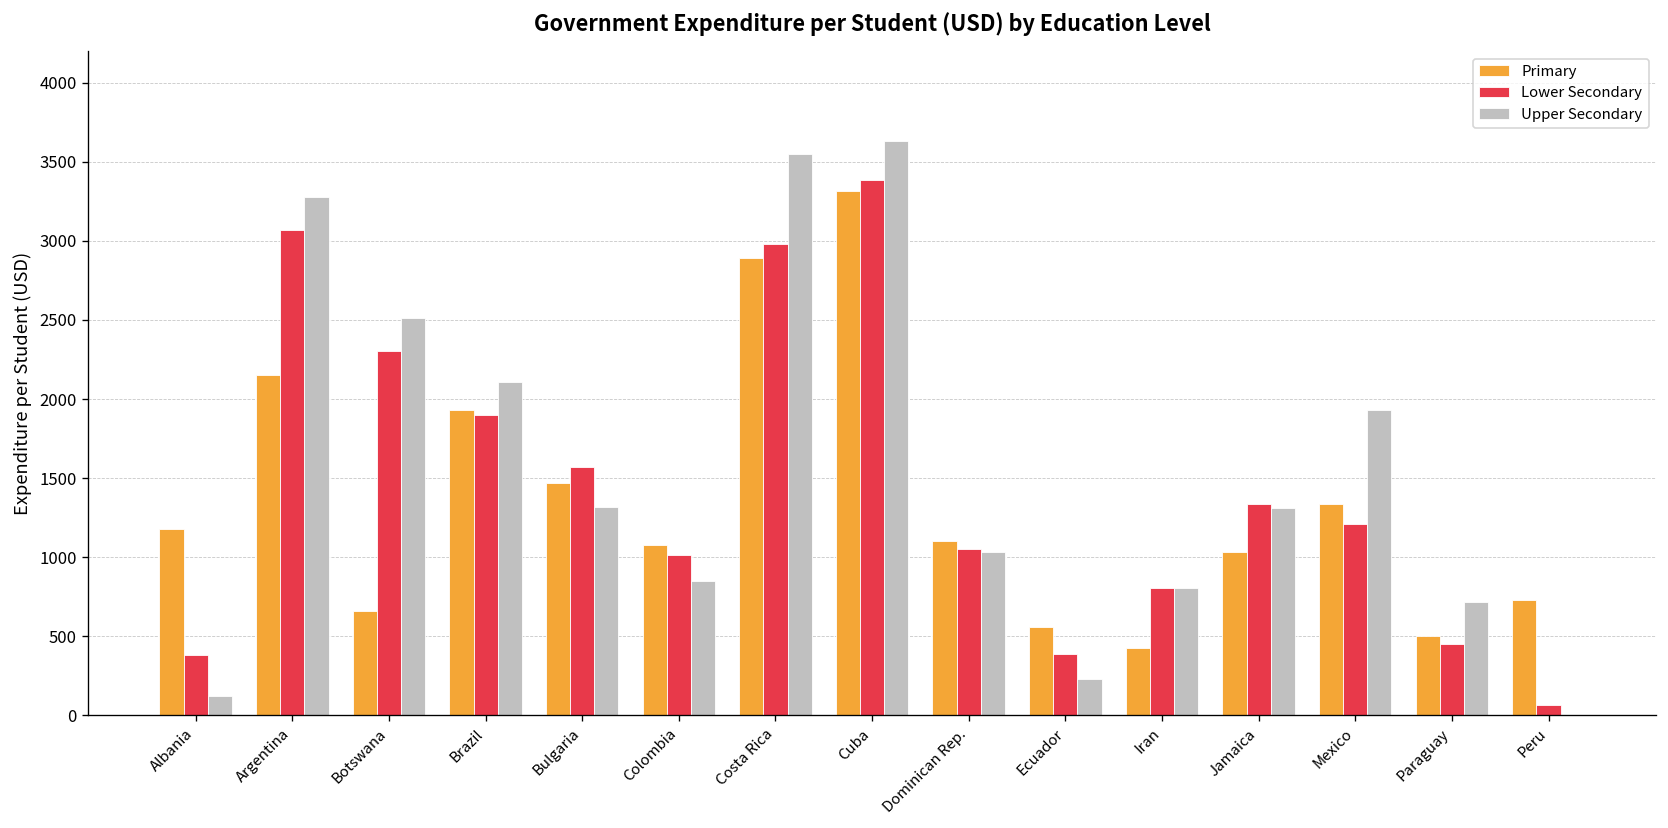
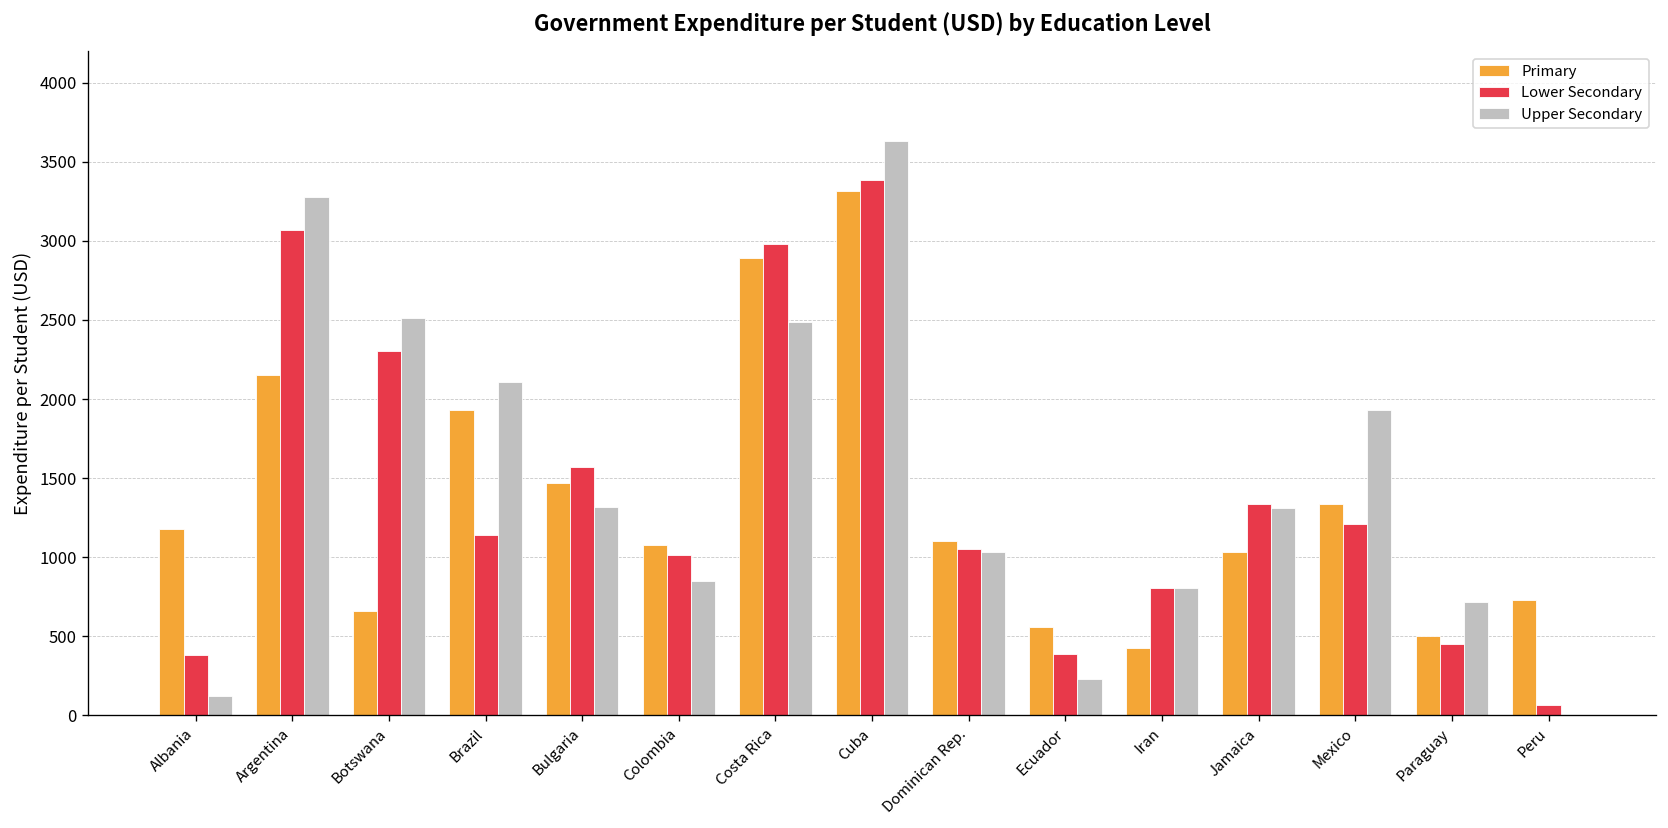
Lower Secondary, Brazil: 1900 -> 1140
Upper Secondary, Costa Rica: 3550 -> 2490
